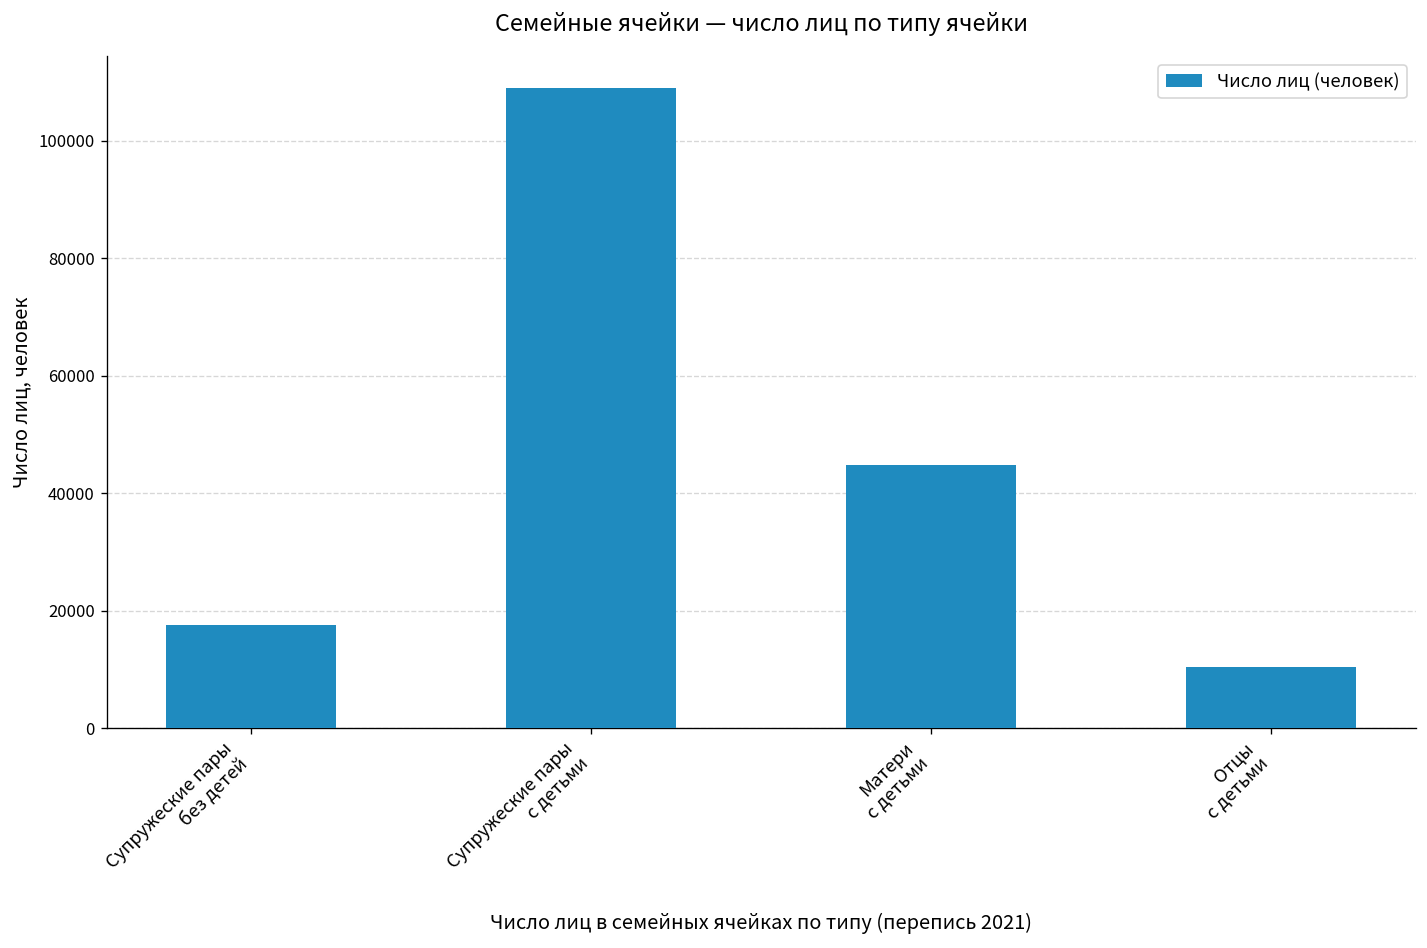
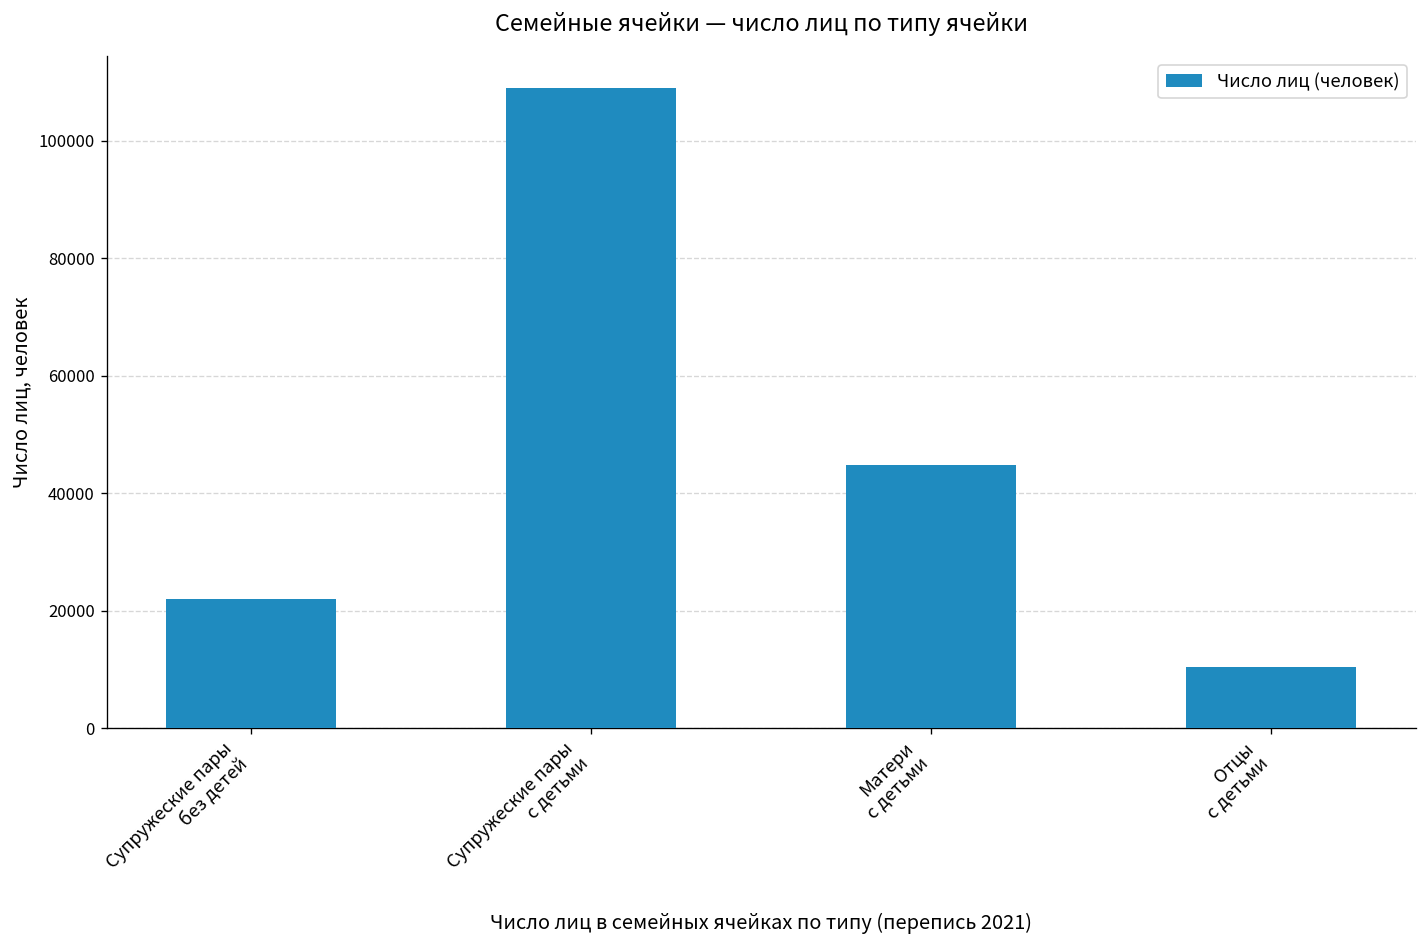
Супружеские пары без детей: 18000 -> 22000
